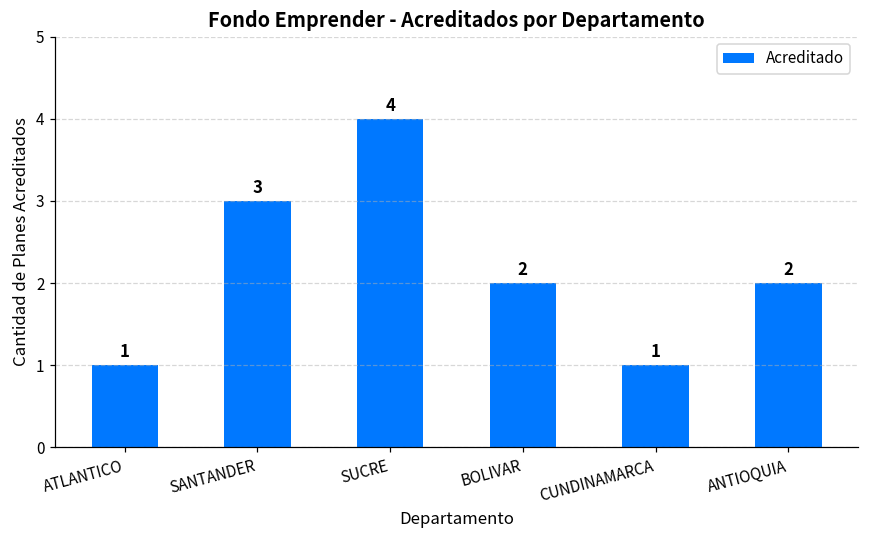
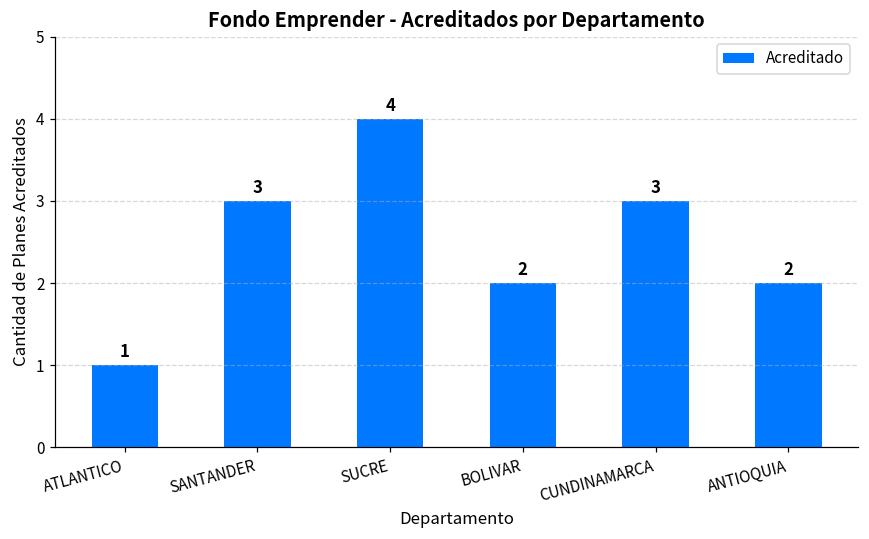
CUNDINAMARCA: 1 -> 3
